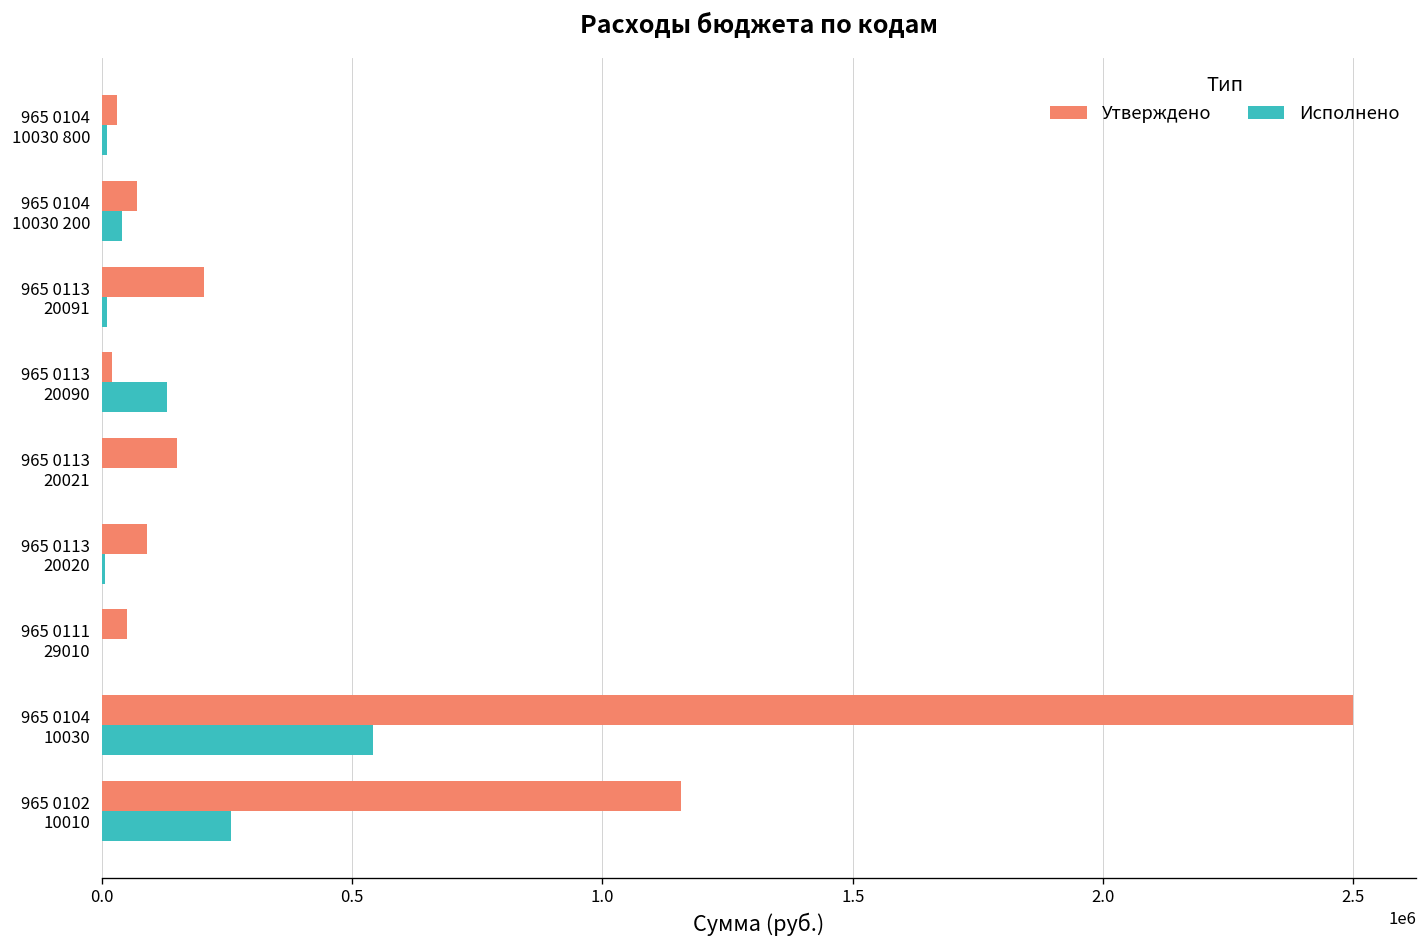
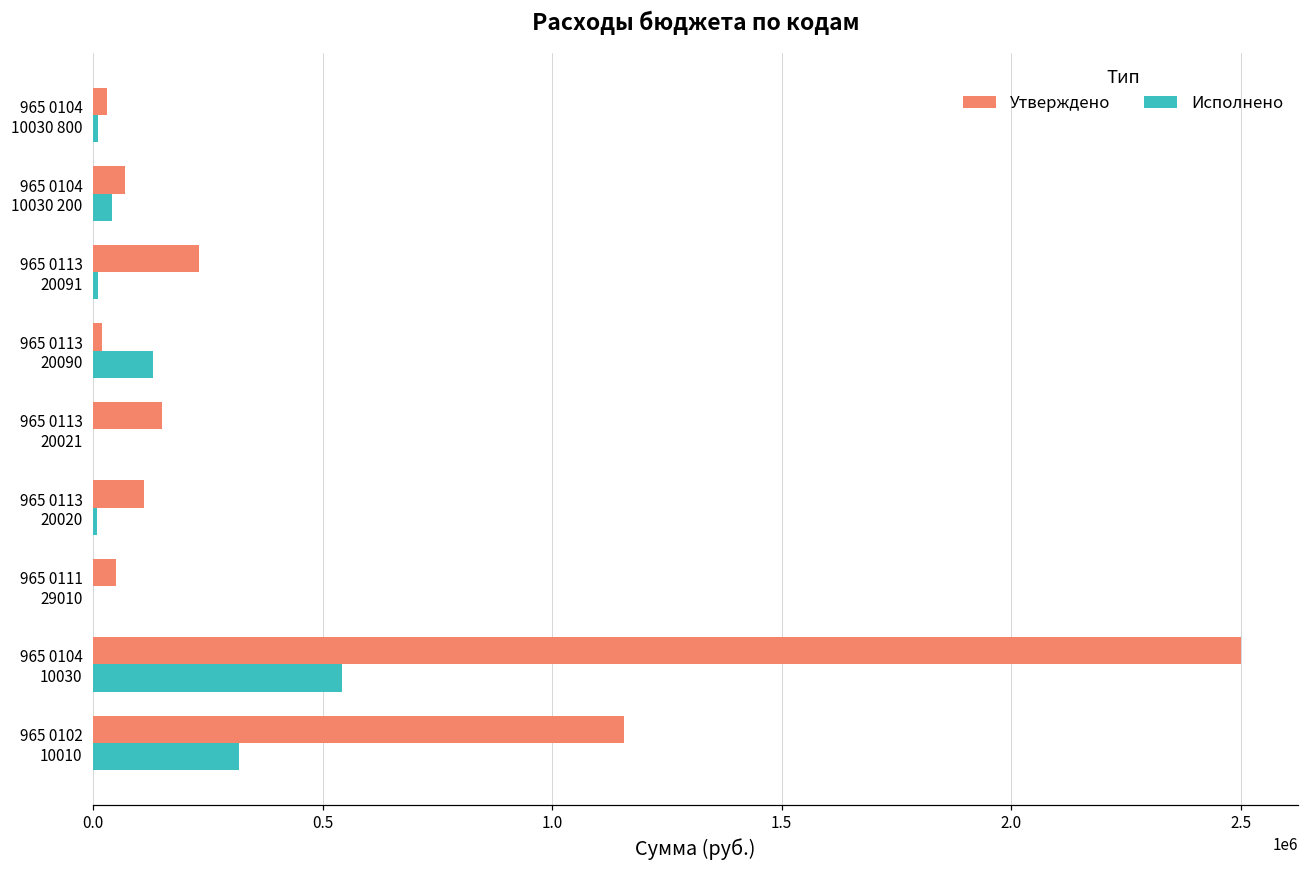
Утверждено, 965 0113 20091: 200000 -> 230000
Утверждено, 965 0113 20020: 90000 -> 110000
Исполнено, 965 0102 10010: 260000 -> 320000
